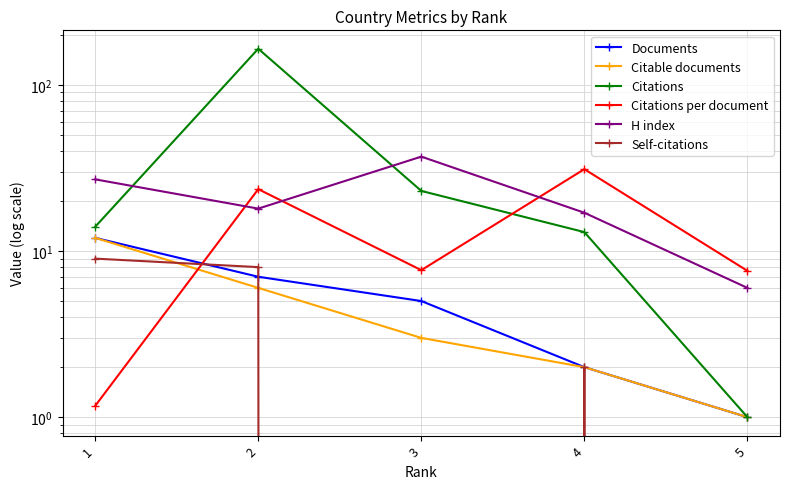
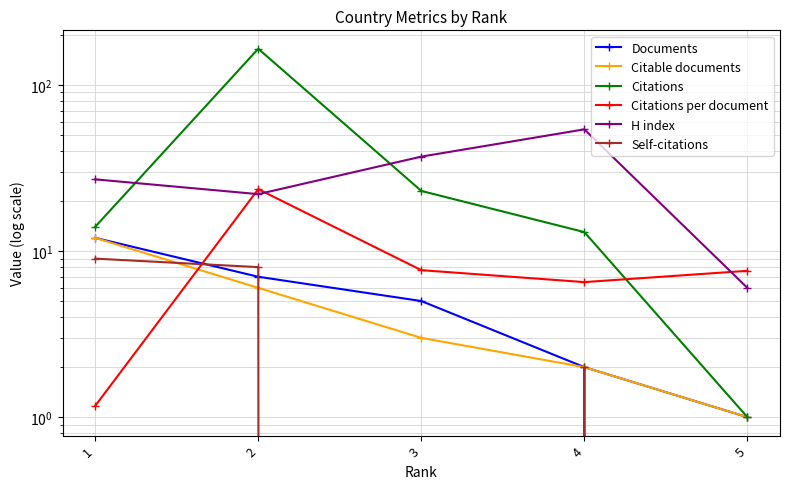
H index, 2: 18 -> 22
Citations per document, 4: 31 -> 6.5
H index, 4: 17 -> 54
